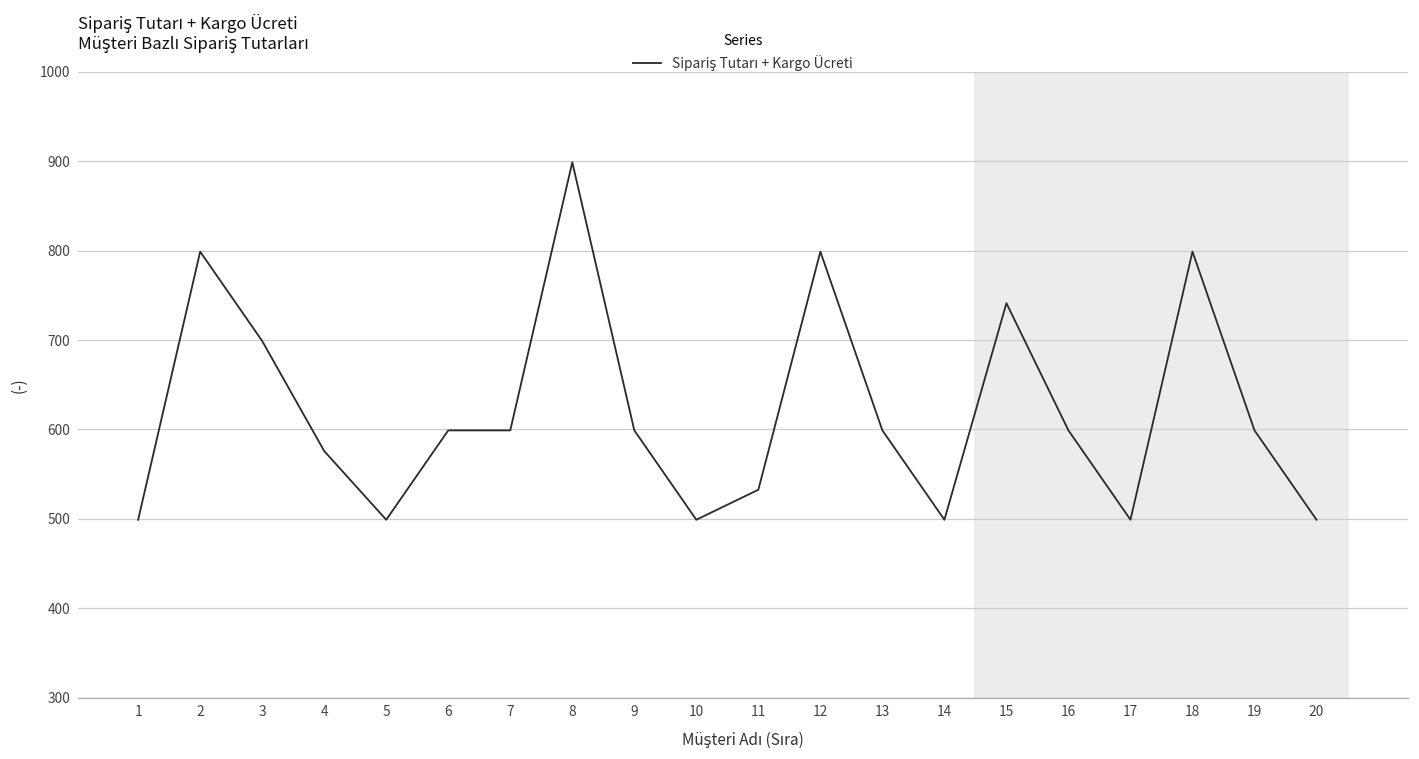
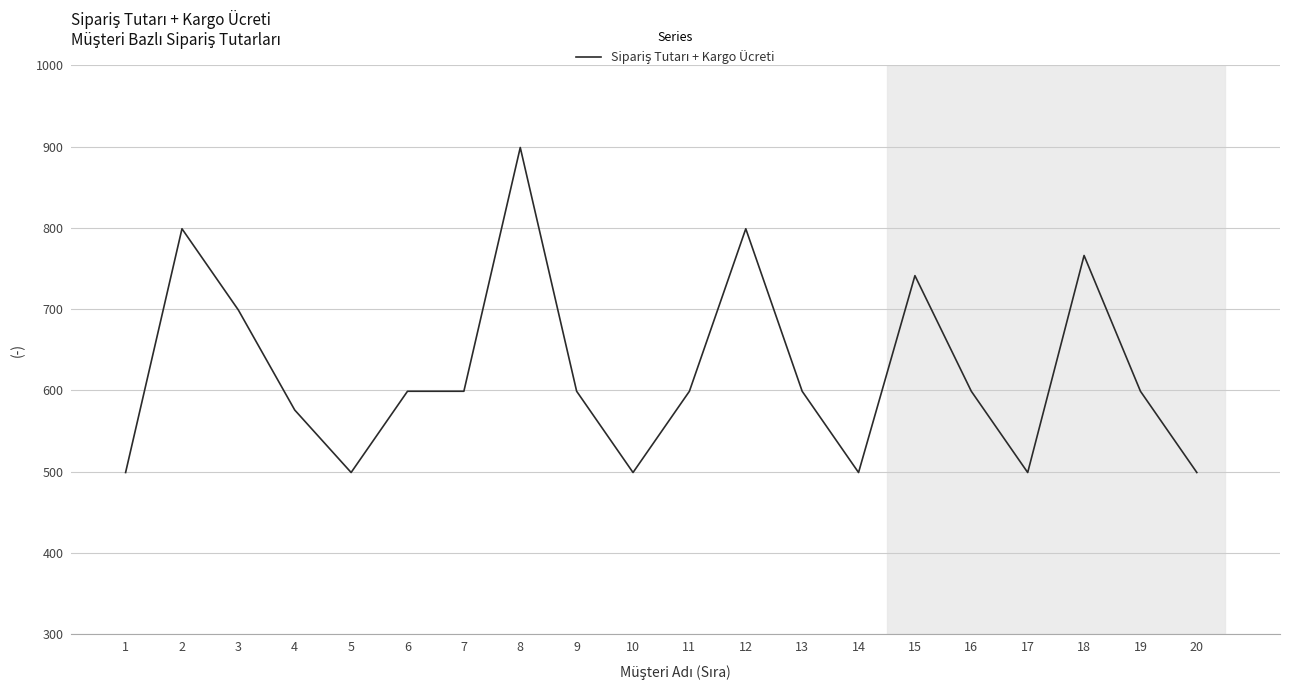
11: 530 -> 600
18: 800 -> 770
